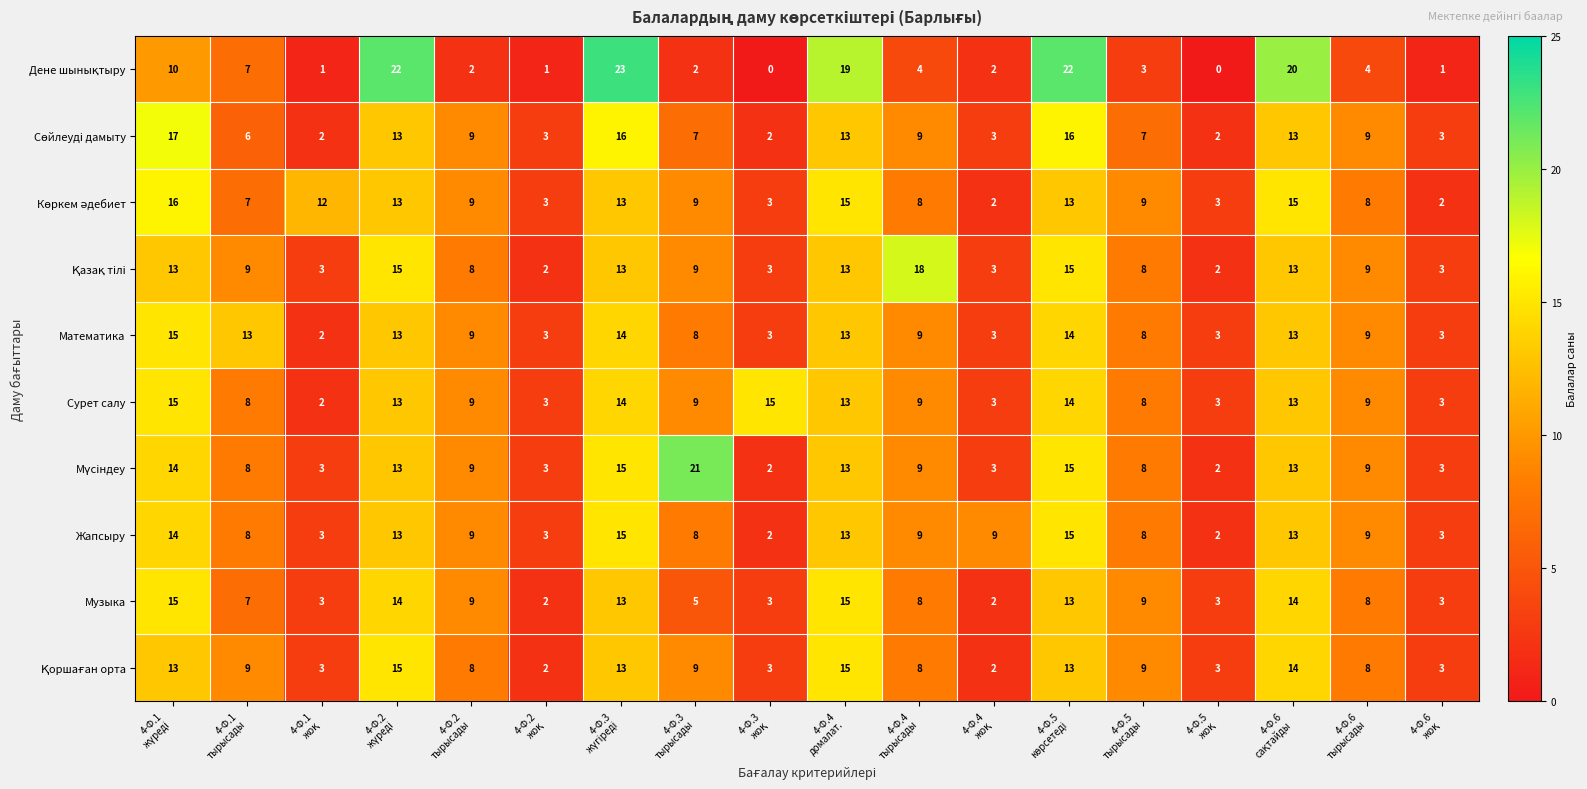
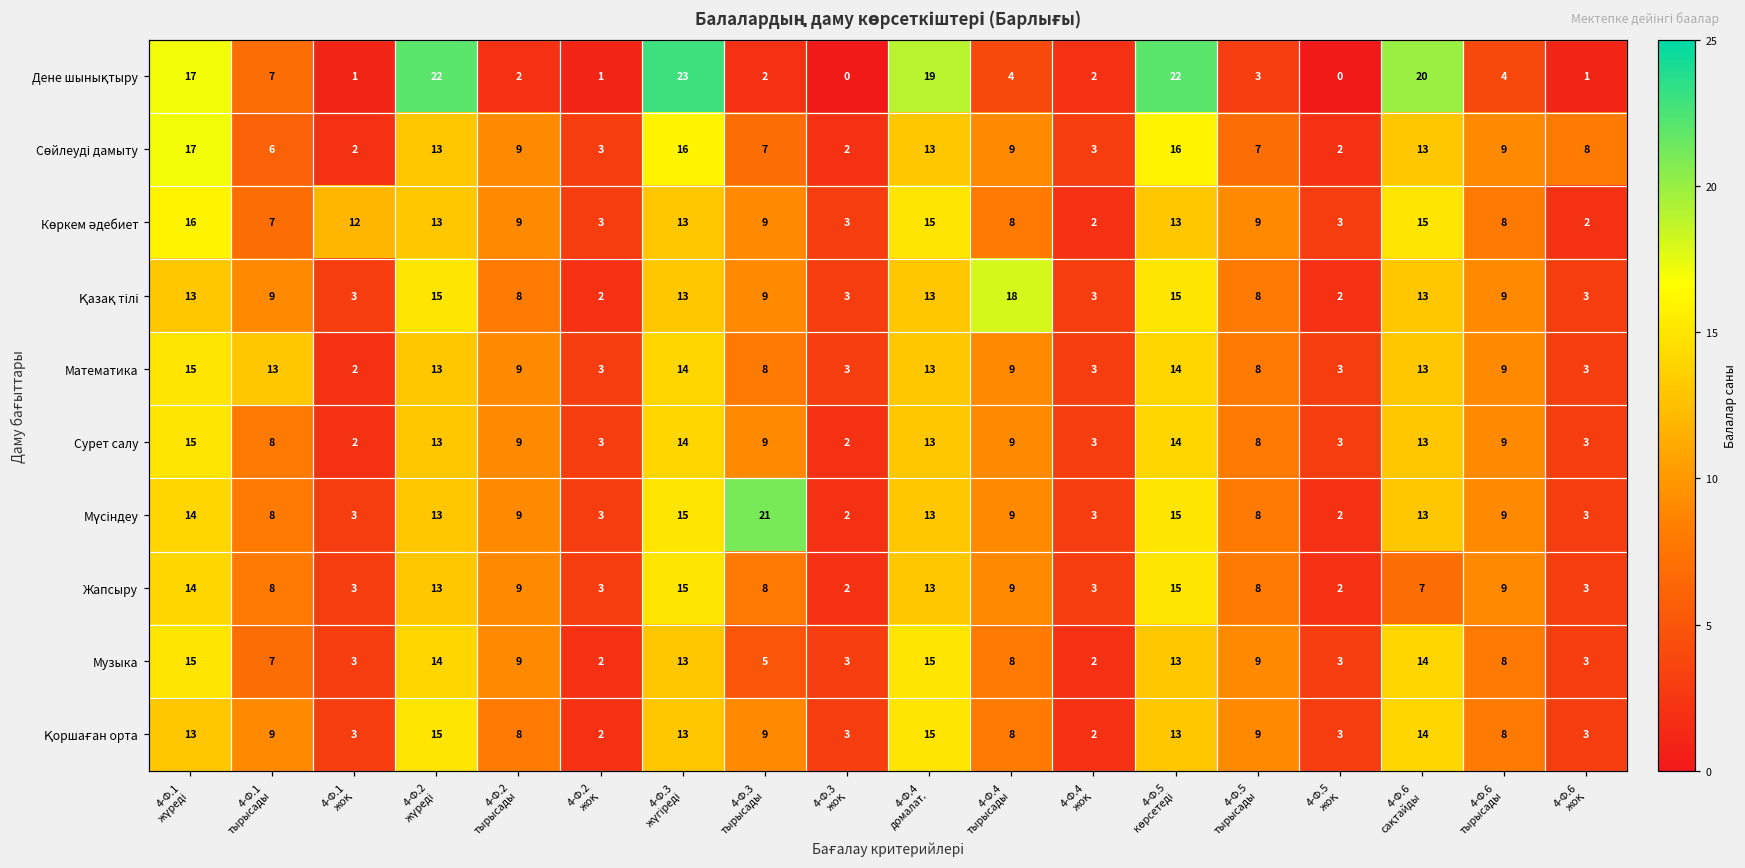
Дене шынықтыру, 4-Ф.1 жүреді: 10 -> 17
Сөйлеуді дамыту, 4-Ф.6 жоқ: 3 -> 8
Сурет салу, 4-Ф.3 жоқ: 15 -> 2
Жапсыру, 4-Ф.4 жоқ: 9 -> 3
Жапсыру, 4-Ф.6 сақтайды: 13 -> 7
